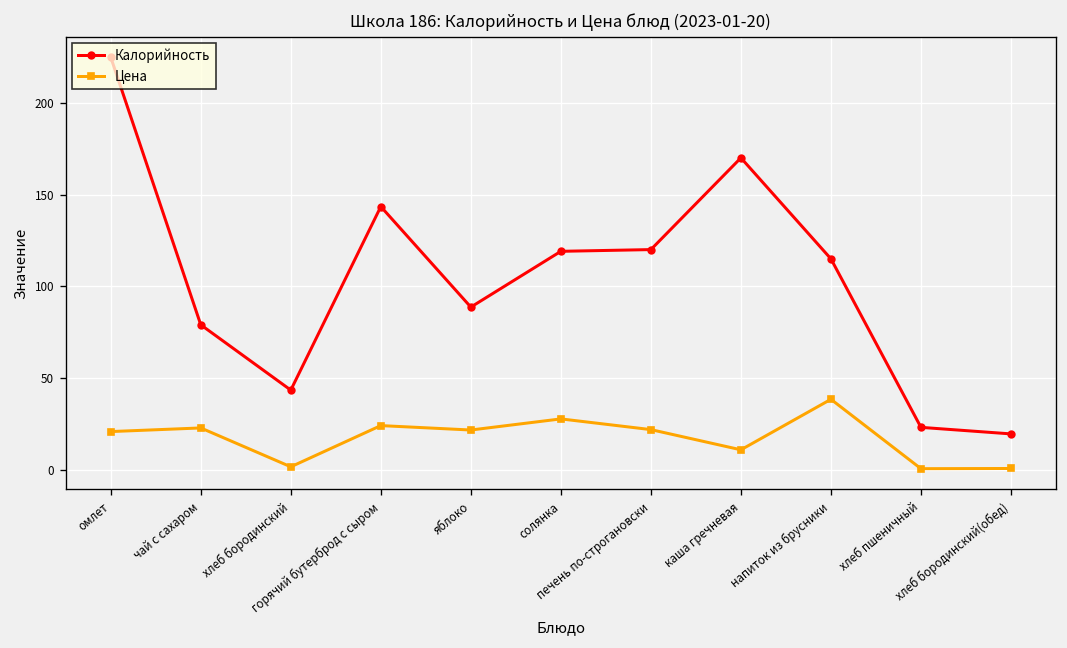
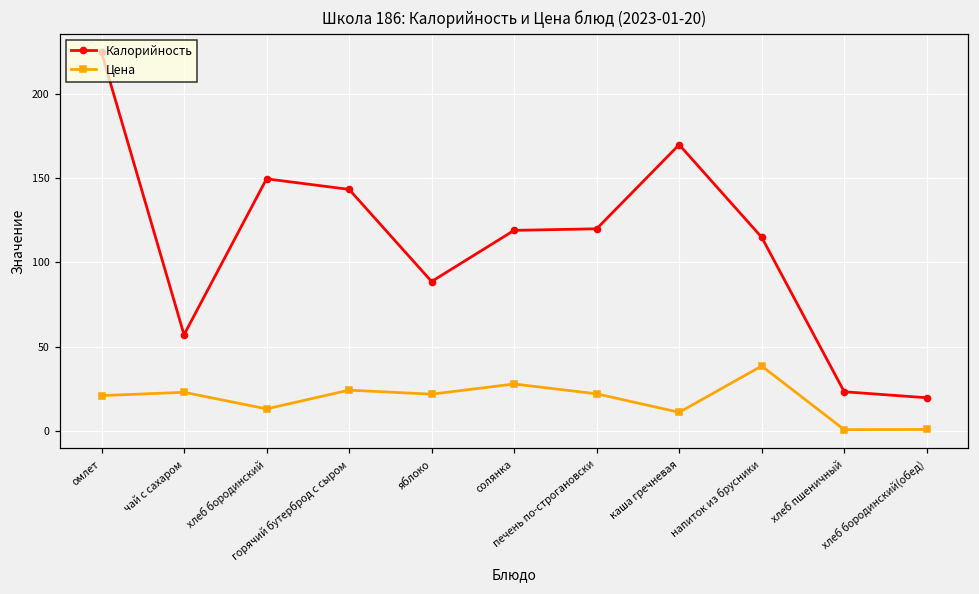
Калорийность, чай с сахаром: 79 -> 57
Калорийность, хлеб бородинский: 43 -> 150
Цена, хлеб бородинский: 2 -> 13
